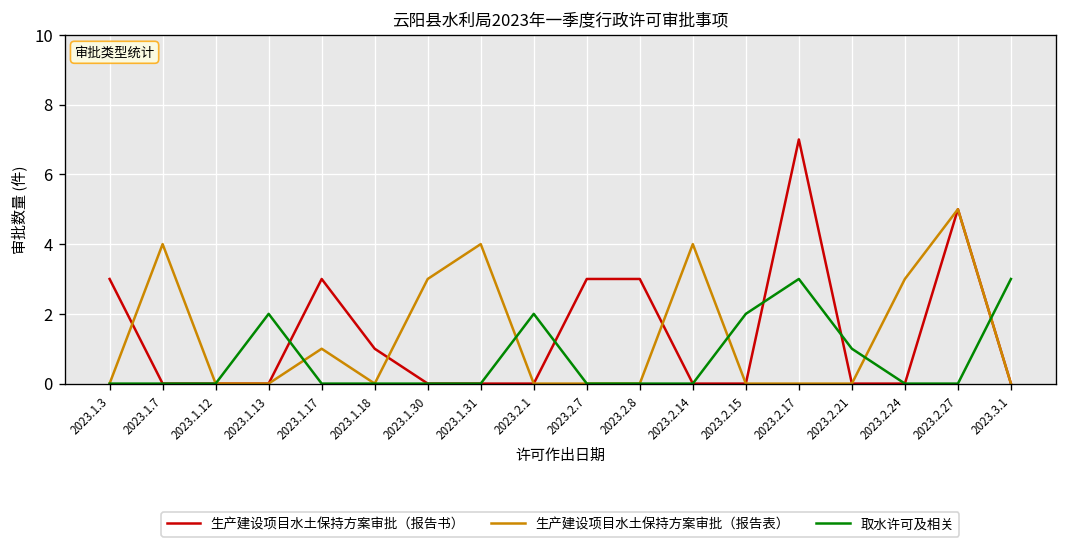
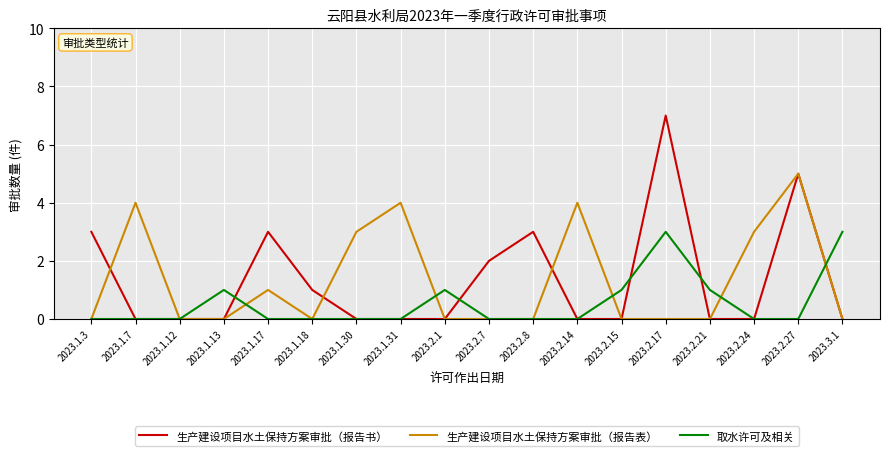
取水许可及相关, 2023.1.13: 2 -> 1
取水许可及相关, 2023.2.1: 2 -> 1
生产建设项目水土保持方案审批（报告书）, 2023.2.7: 3 -> 2
取水许可及相关, 2023.2.15: 2 -> 1
